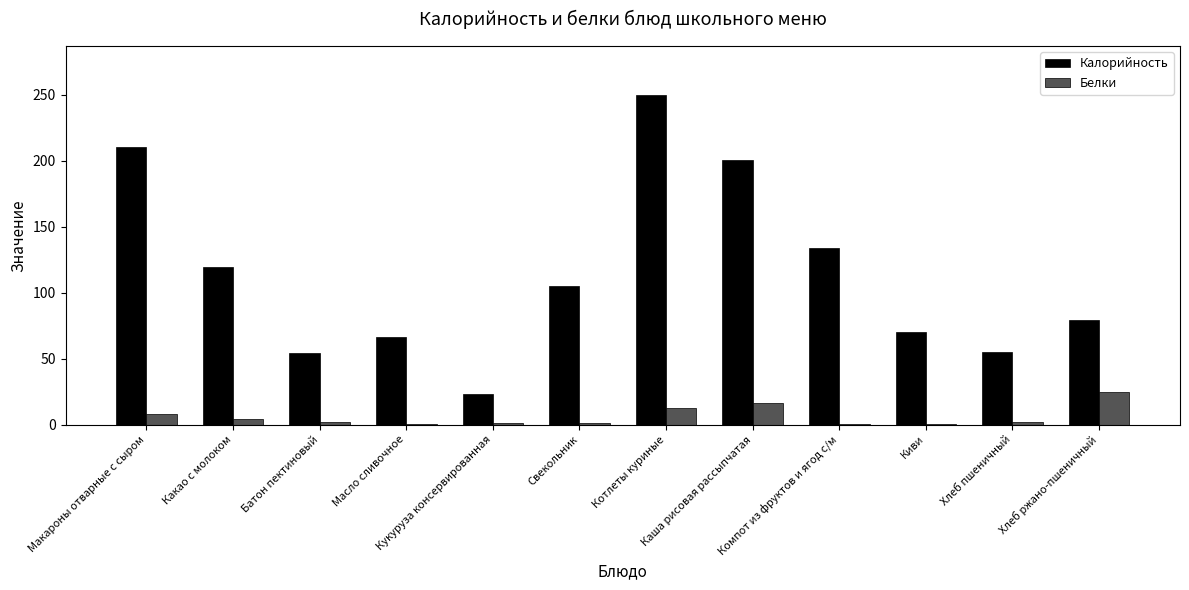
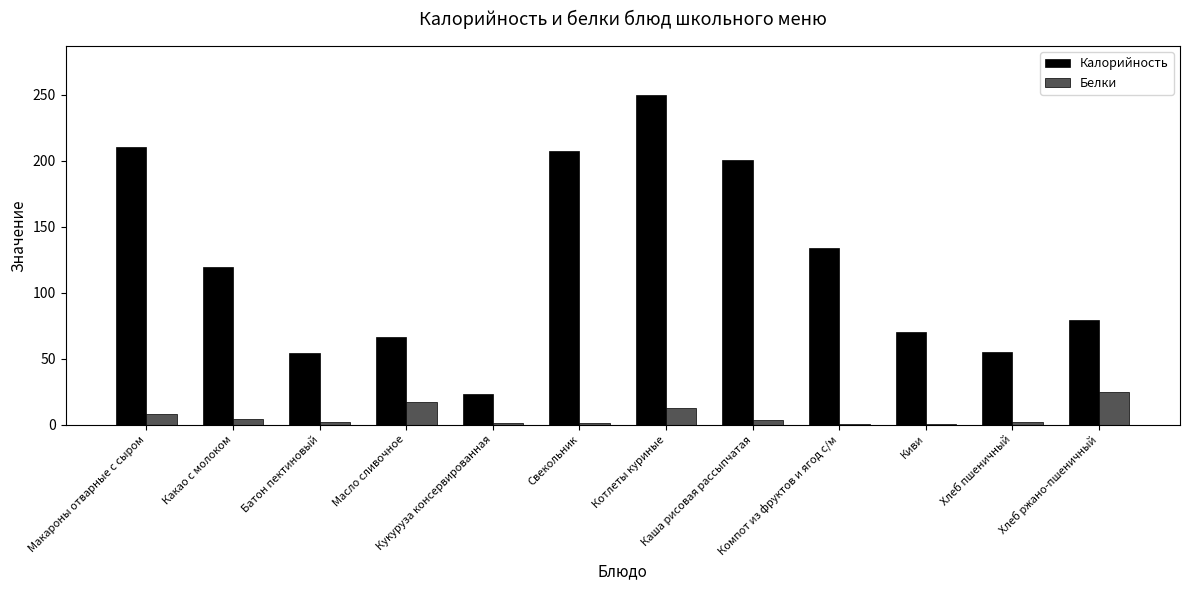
Белки, Масло сливочное: 0 -> 17
Калорийность, Свекольник: 105 -> 207
Белки, Каша рисовая рассыпчатая: 17 -> 4
